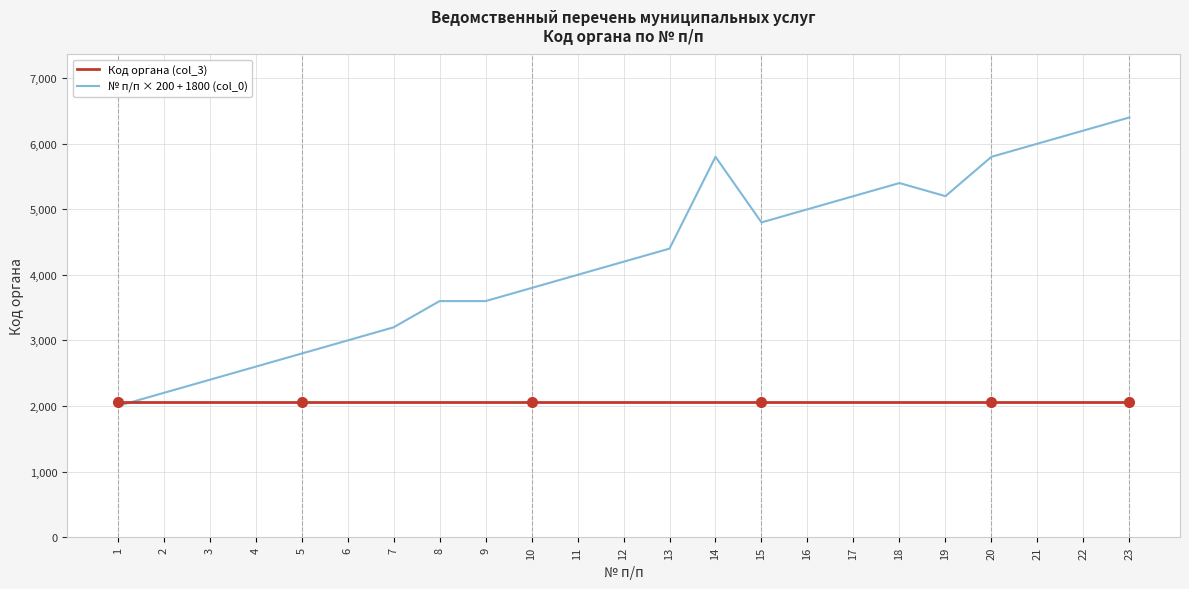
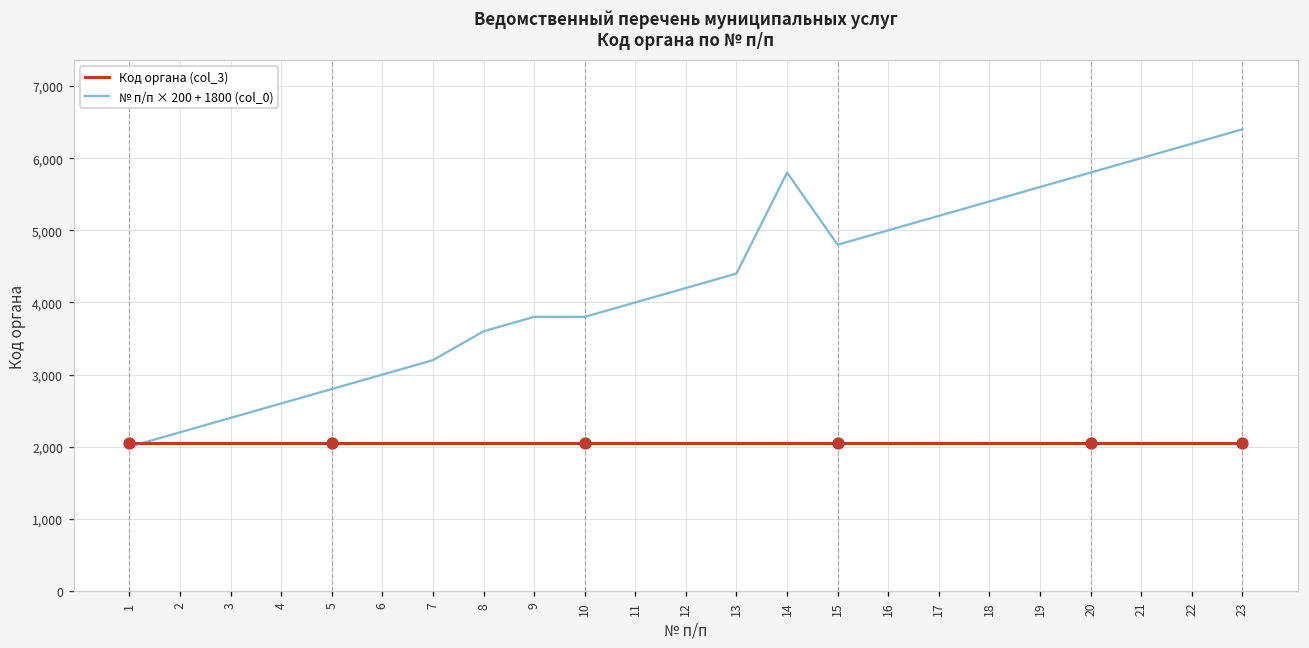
№ п/п × 200 + 1800 (col_0), 9: 3,600 -> 3,800
№ п/п × 200 + 1800 (col_0), 19: 5,200 -> 5,600
